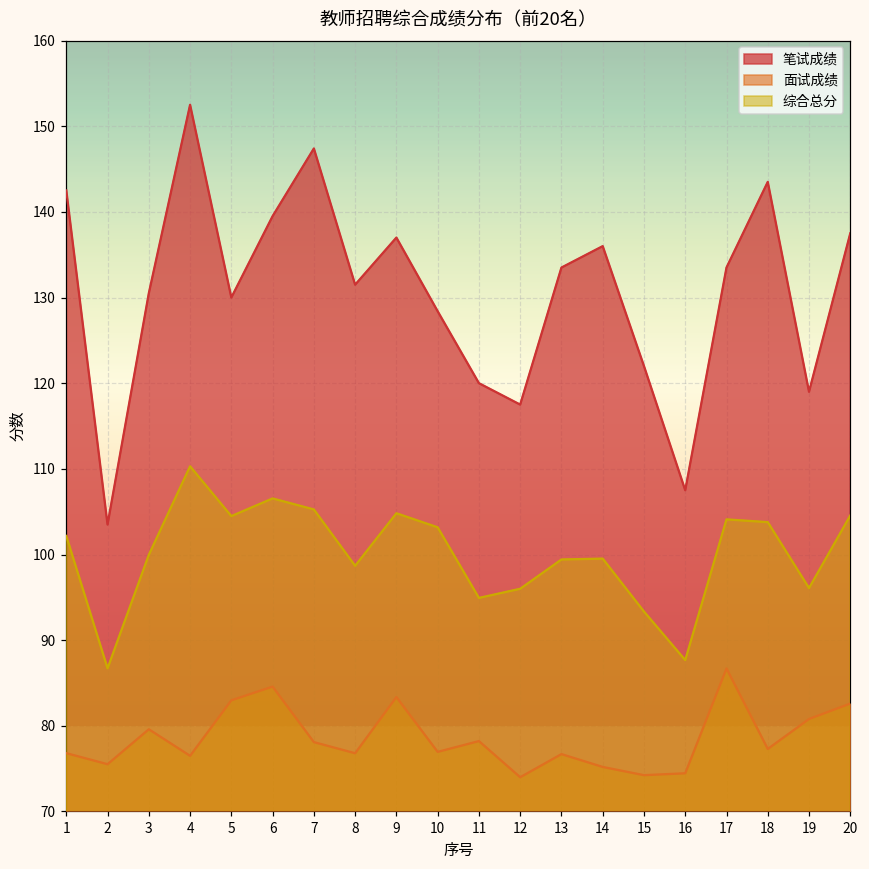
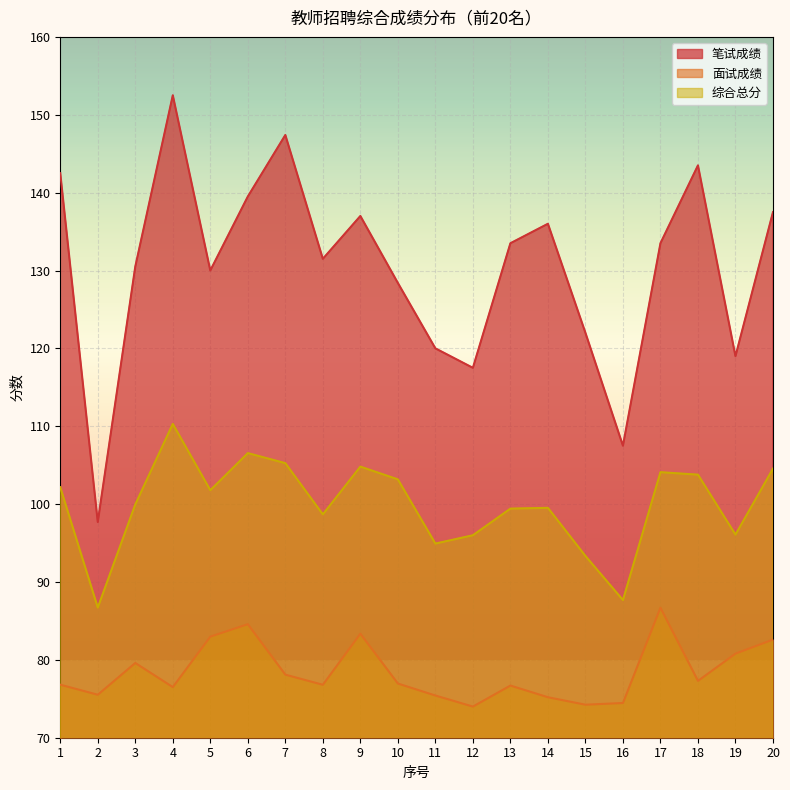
笔试成绩, 2: 104 -> 98
综合总分, 5: 104 -> 102
面试成绩, 11: 78 -> 75
